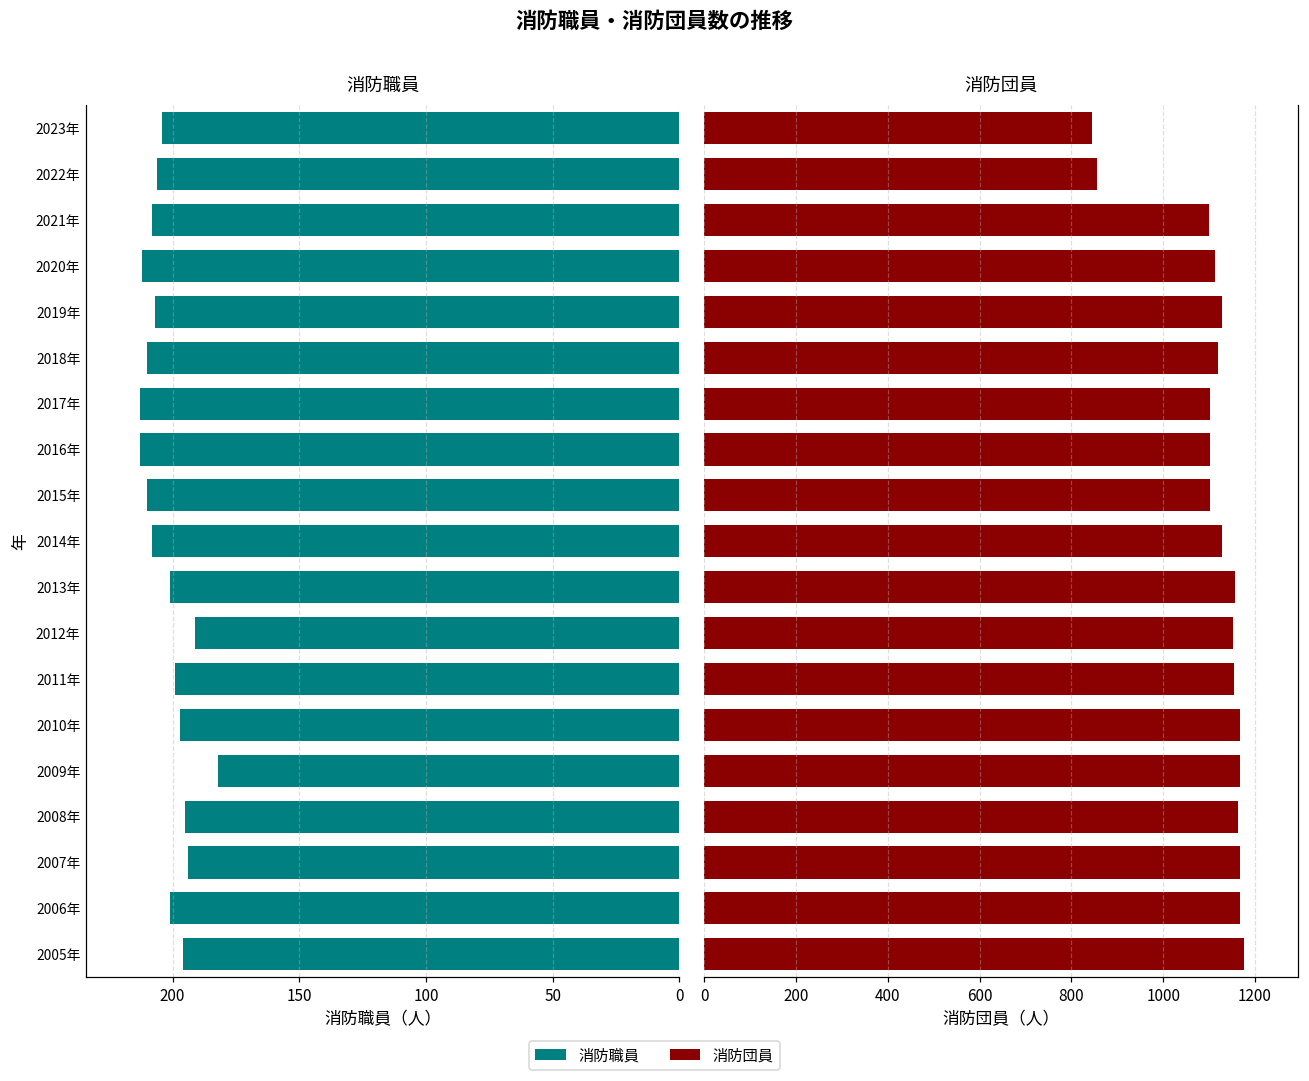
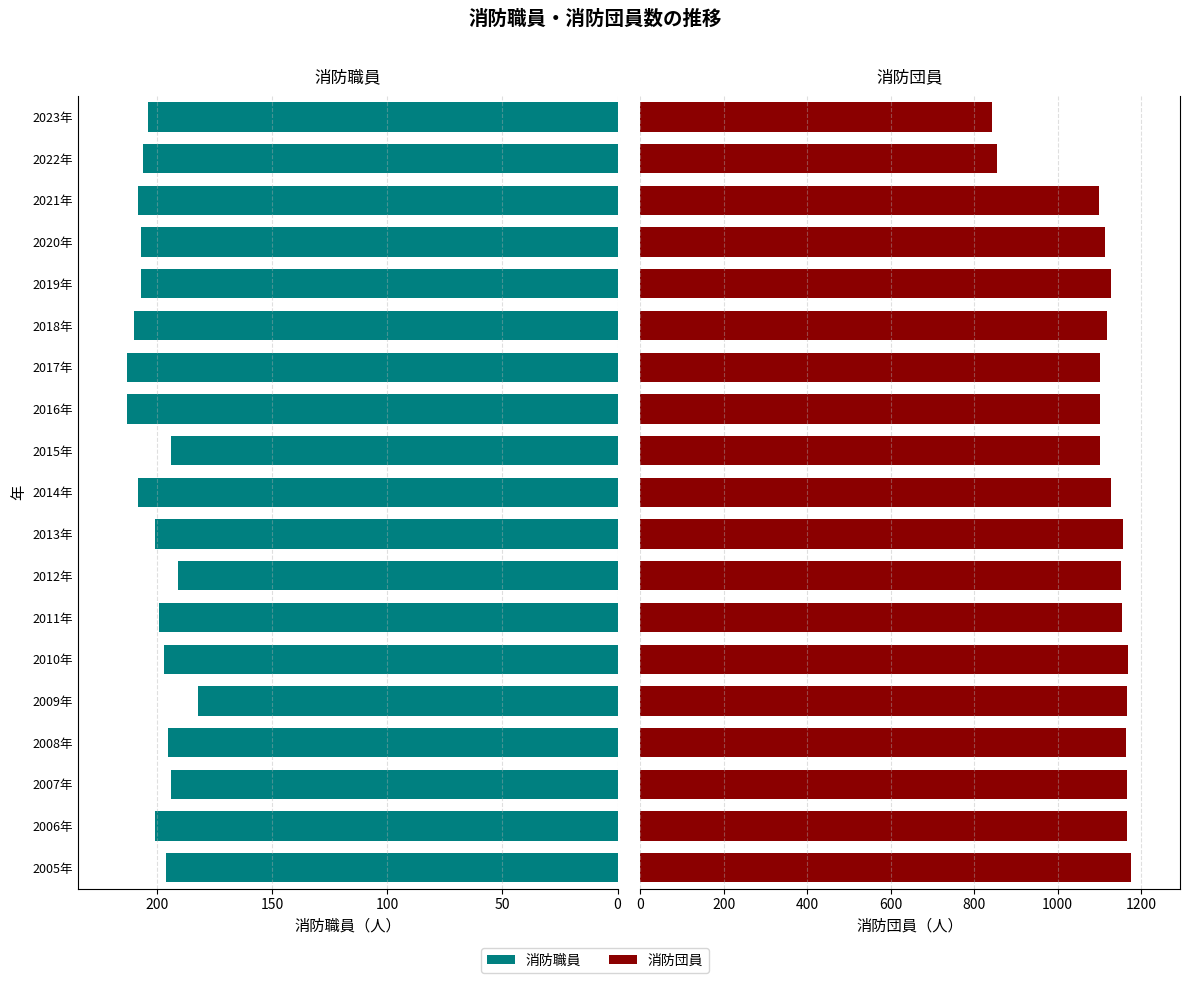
消防職員, 2020年: 212 -> 207
消防職員, 2015年: 210 -> 194
